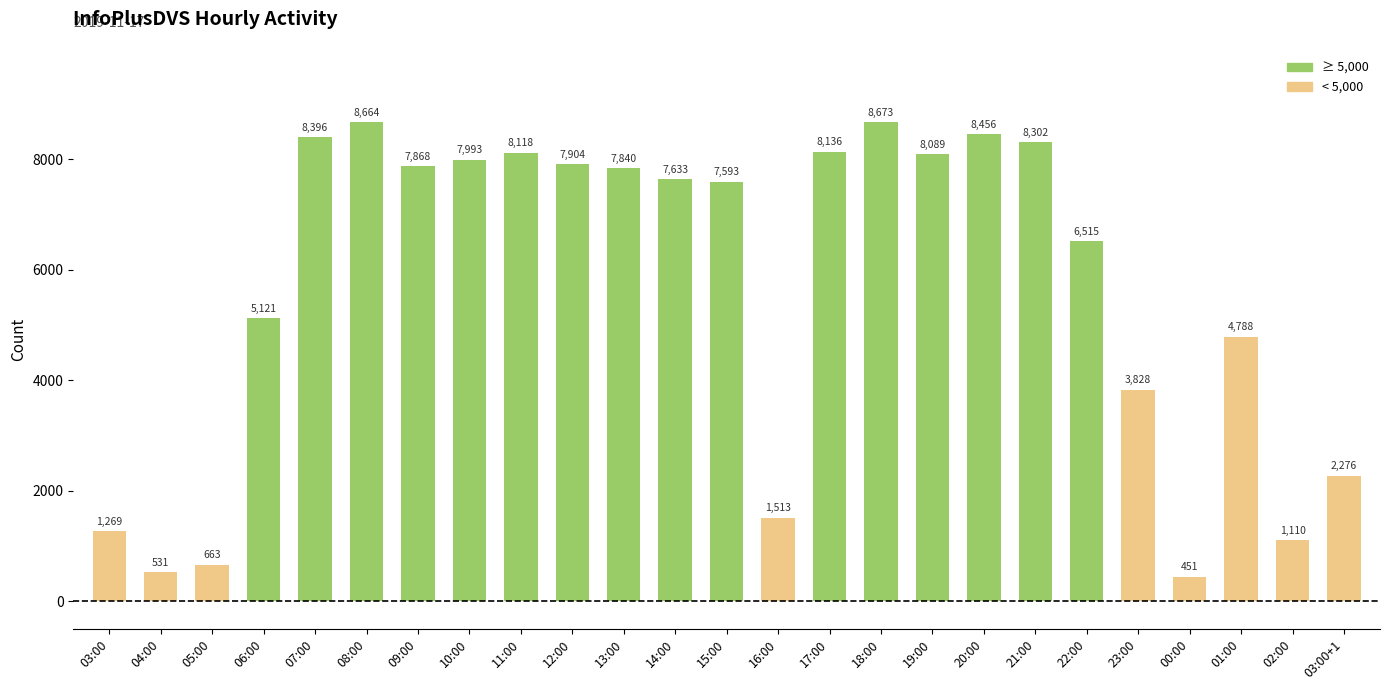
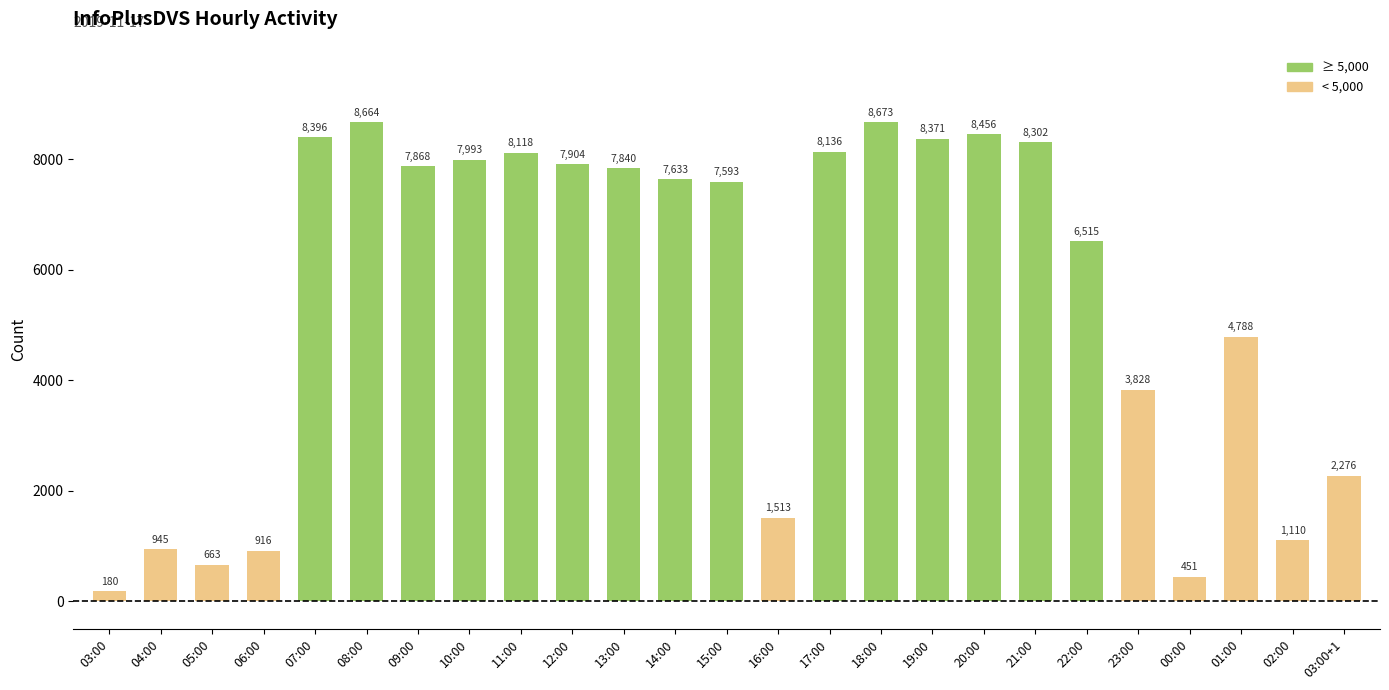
03:00: 1,269 -> 180
04:00: 531 -> 945
06:00: 5,121 -> 916
19:00: 8,089 -> 8,371
